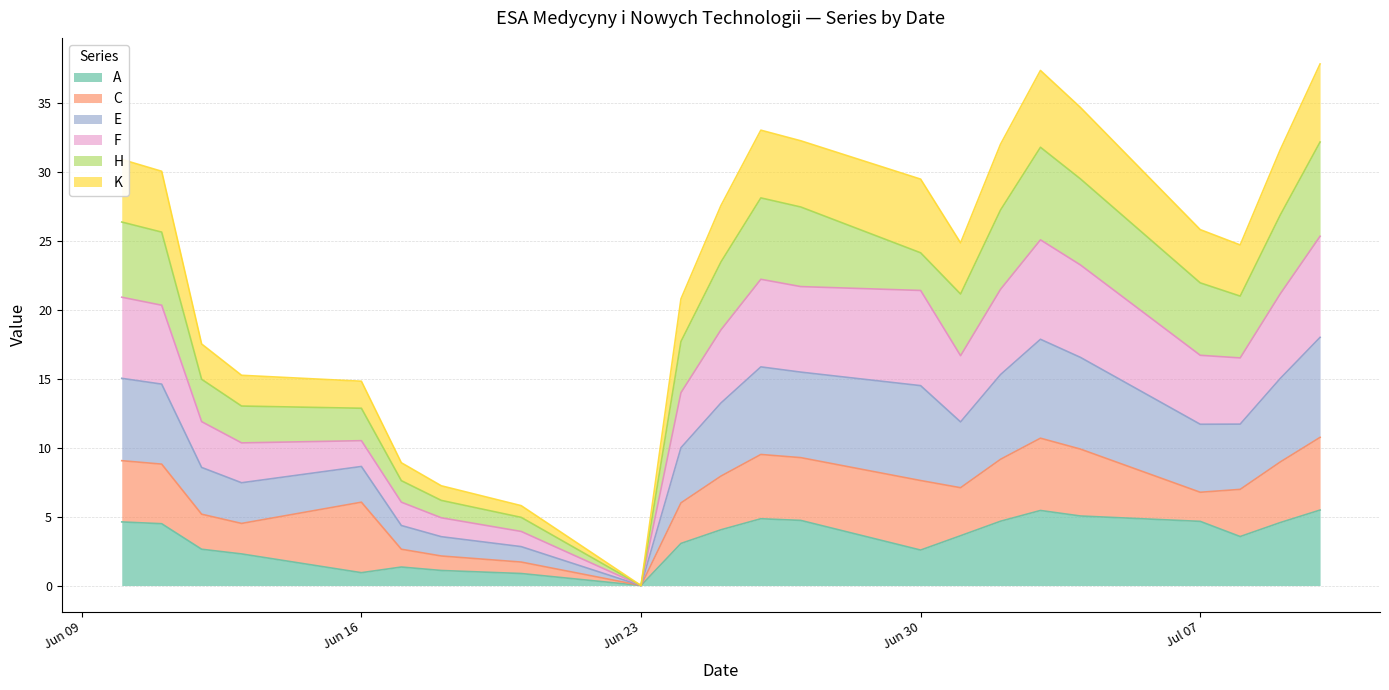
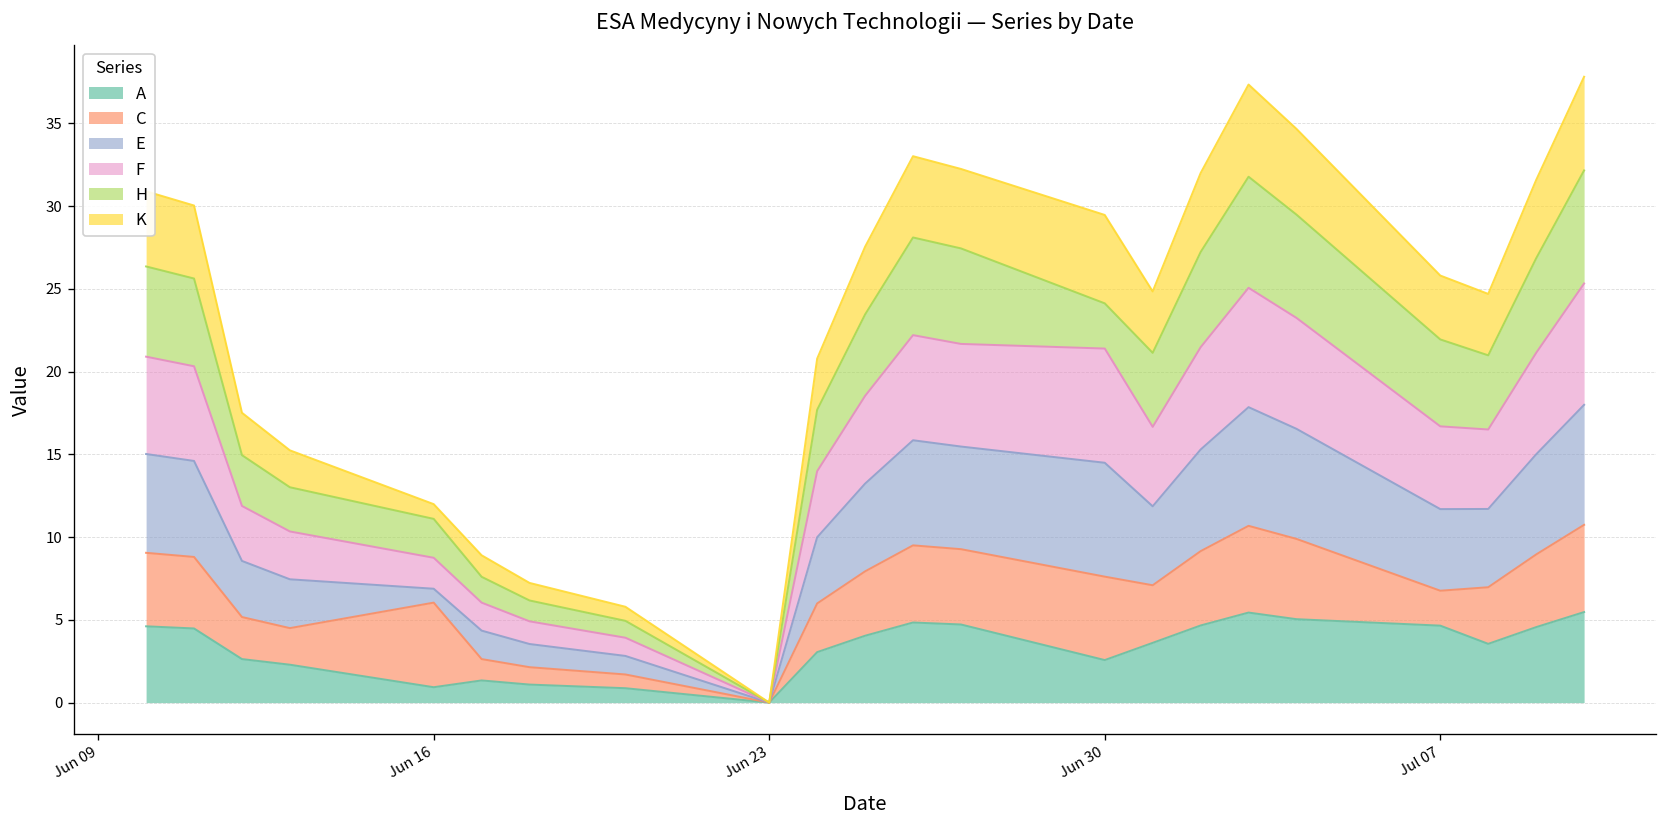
E, Jun 16: 2.6 -> 0.8
K, Jun 16: 2.0 -> 0.9
